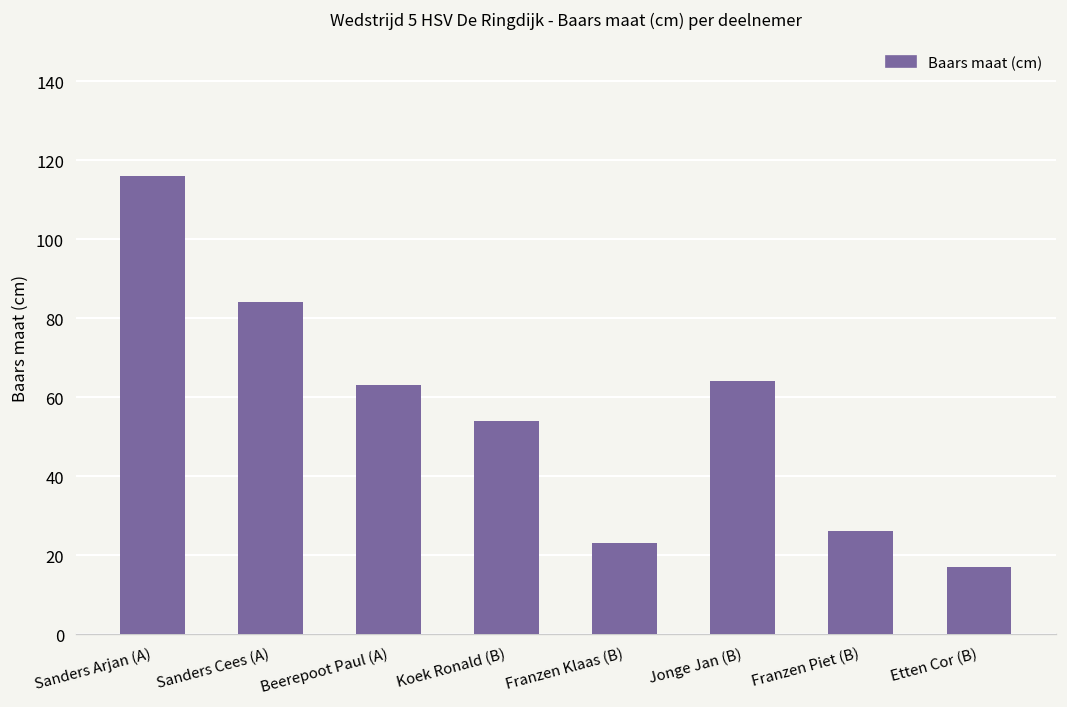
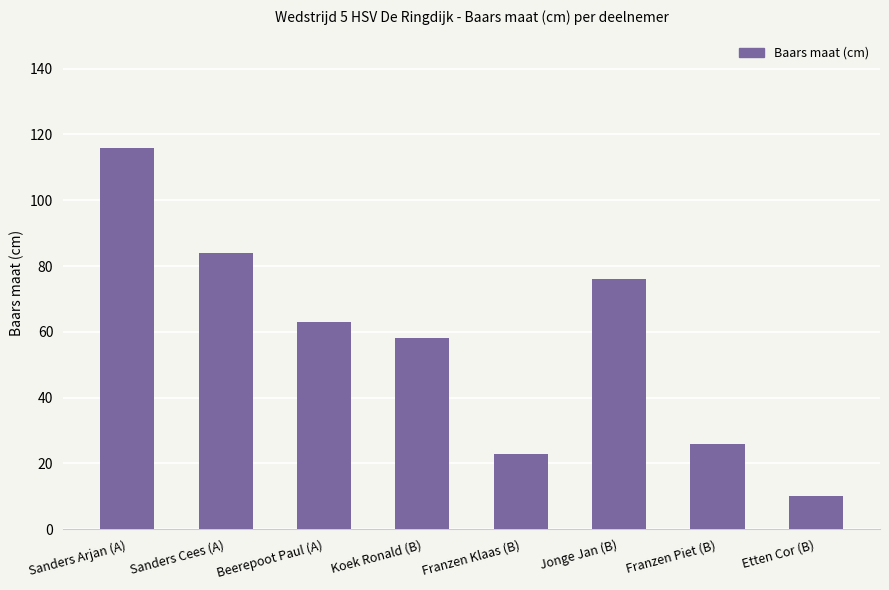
Koek Ronald (B): 54 -> 58
Jonge Jan (B): 64 -> 76
Etten Cor (B): 17 -> 10
